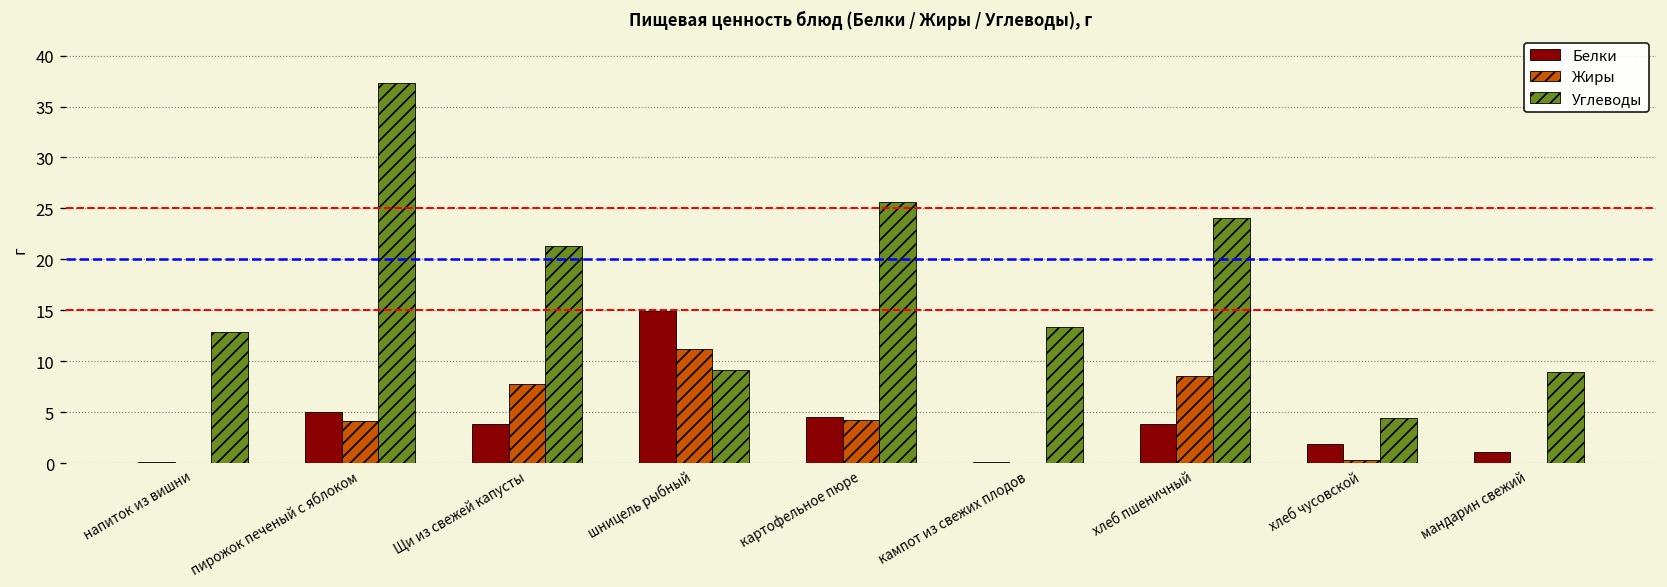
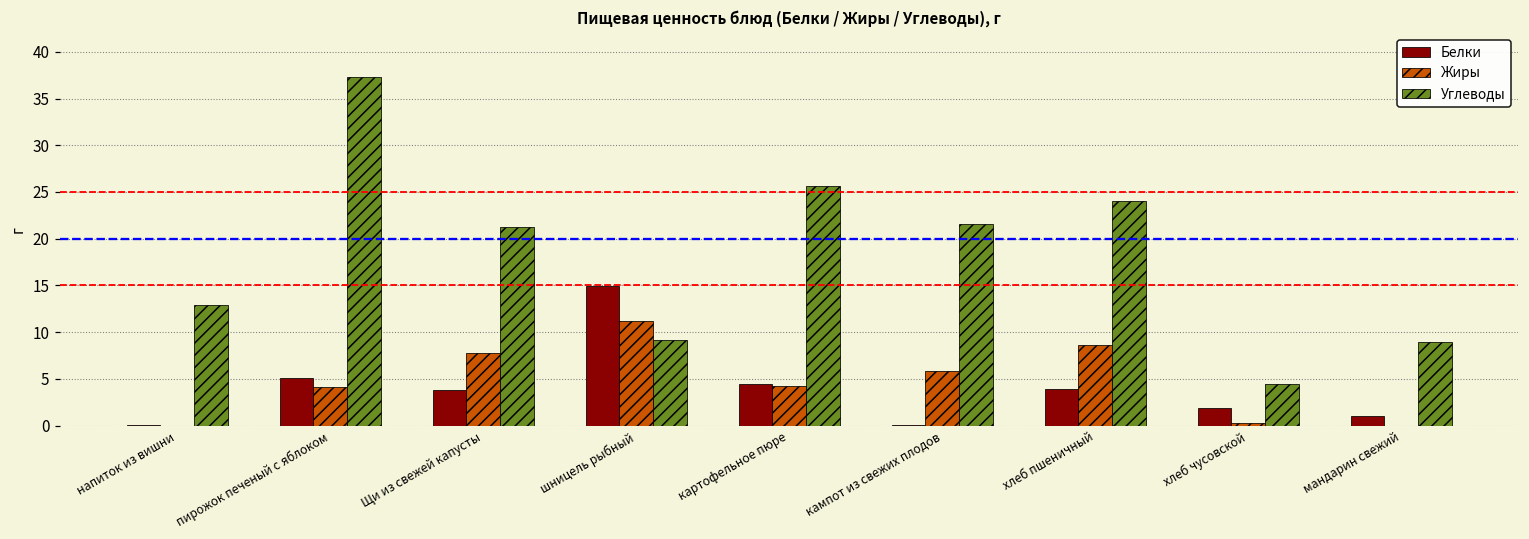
Жиры, кампот из свежих плодов: 0 -> 6
Углеводы, кампот из свежих плодов: 13 -> 22
